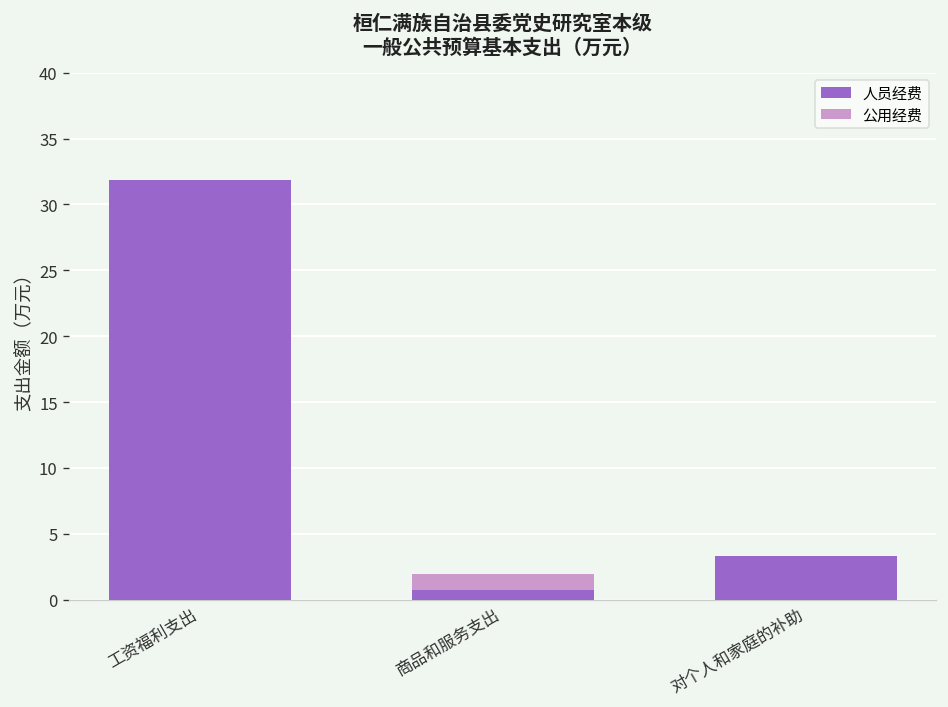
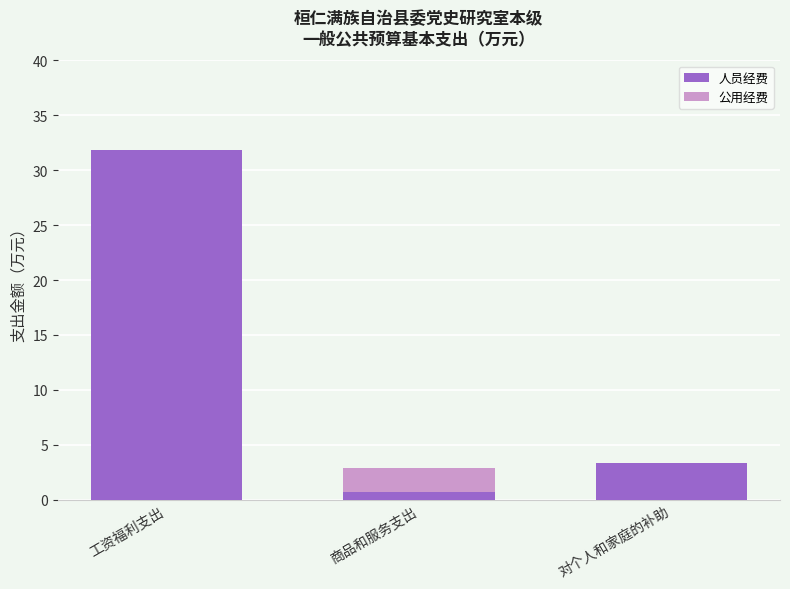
公用经费, 商品和服务支出: 1.3 -> 2.1
